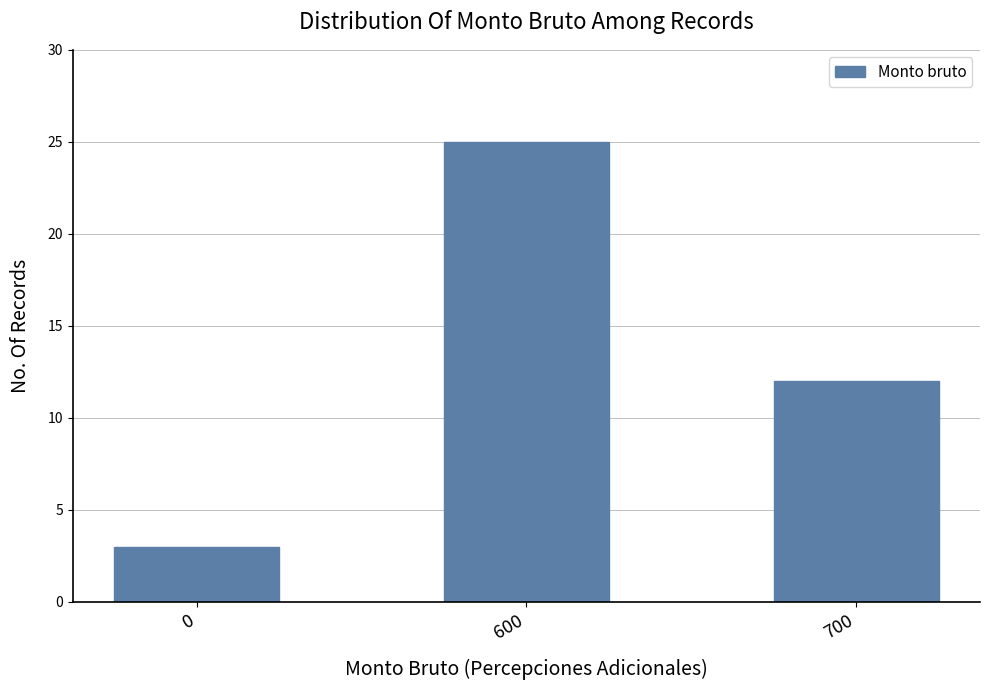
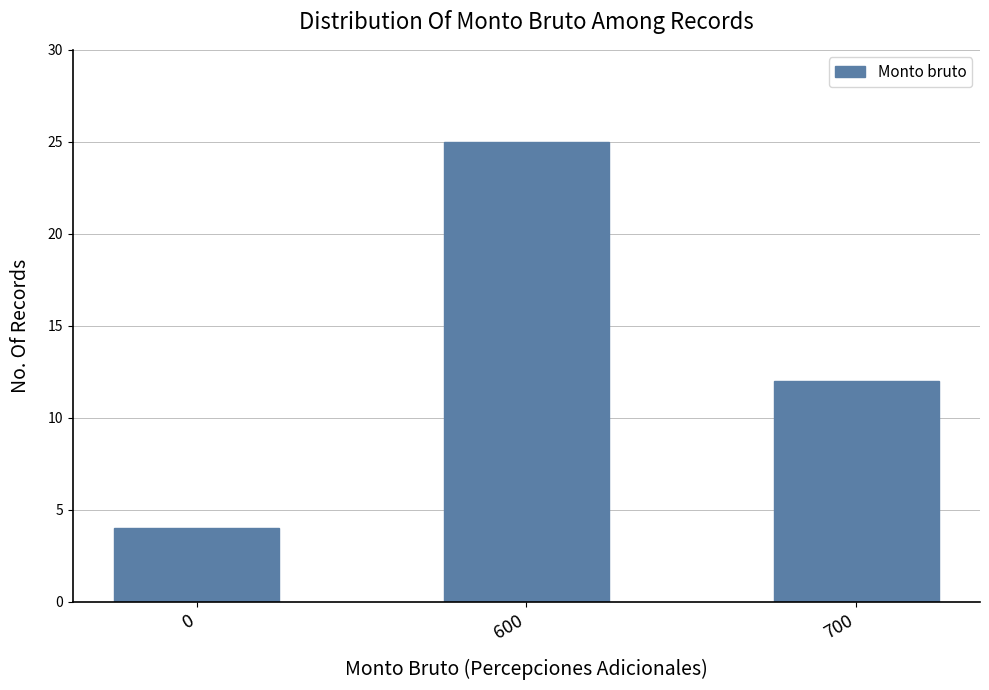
0: 3 -> 4
